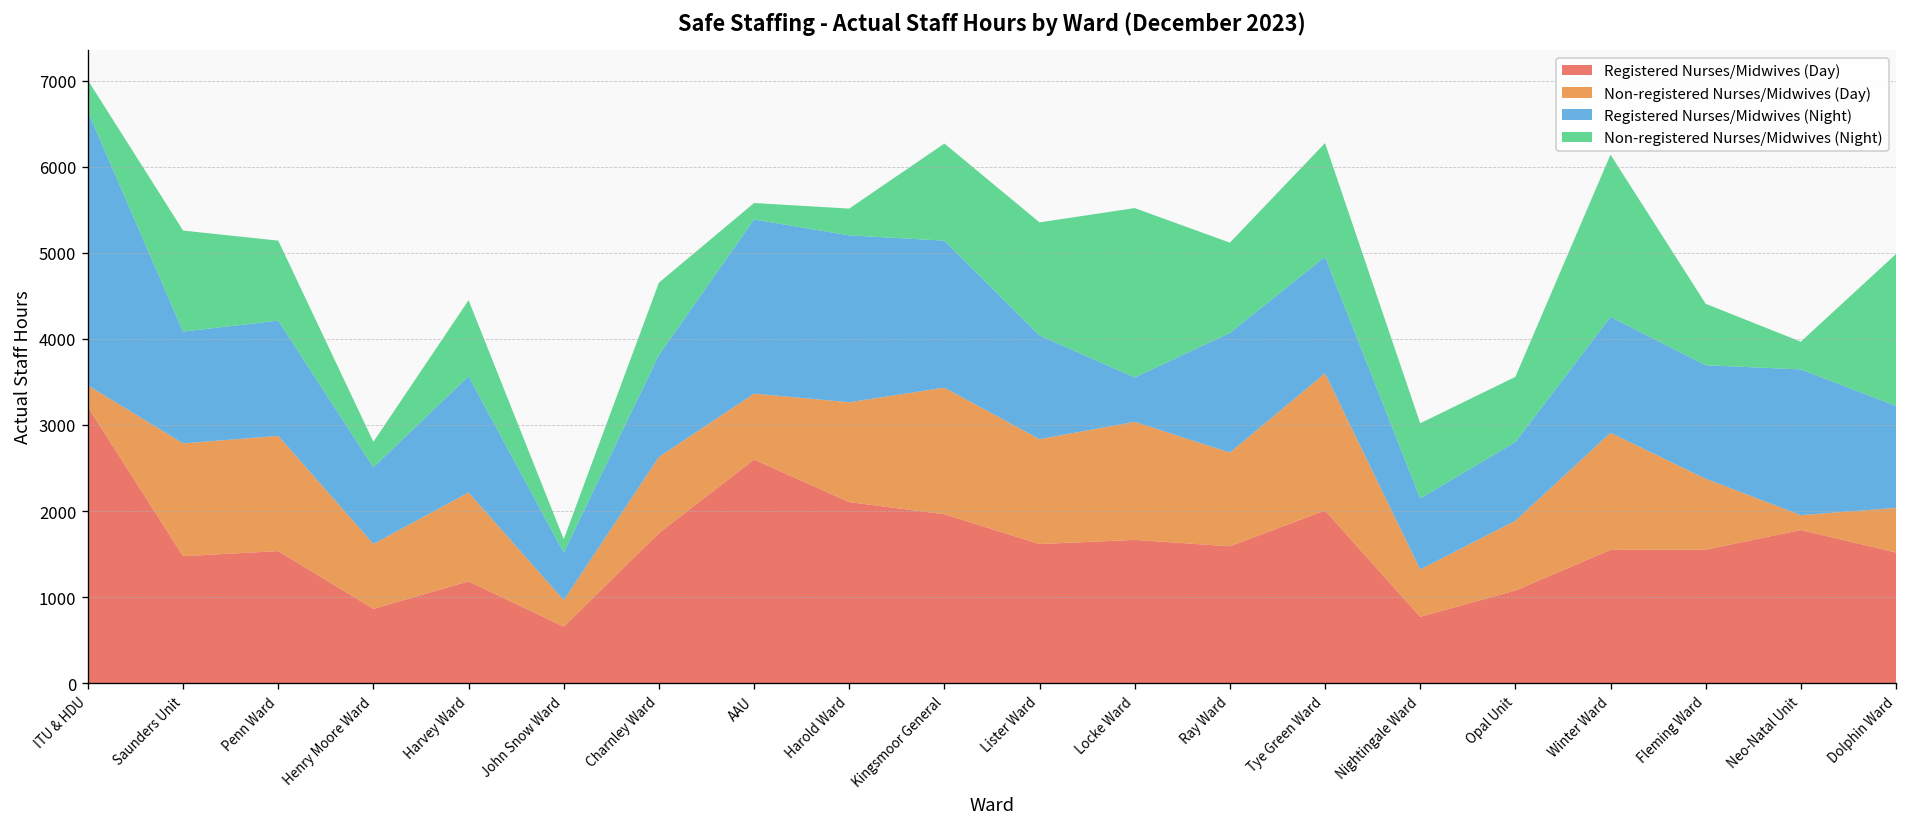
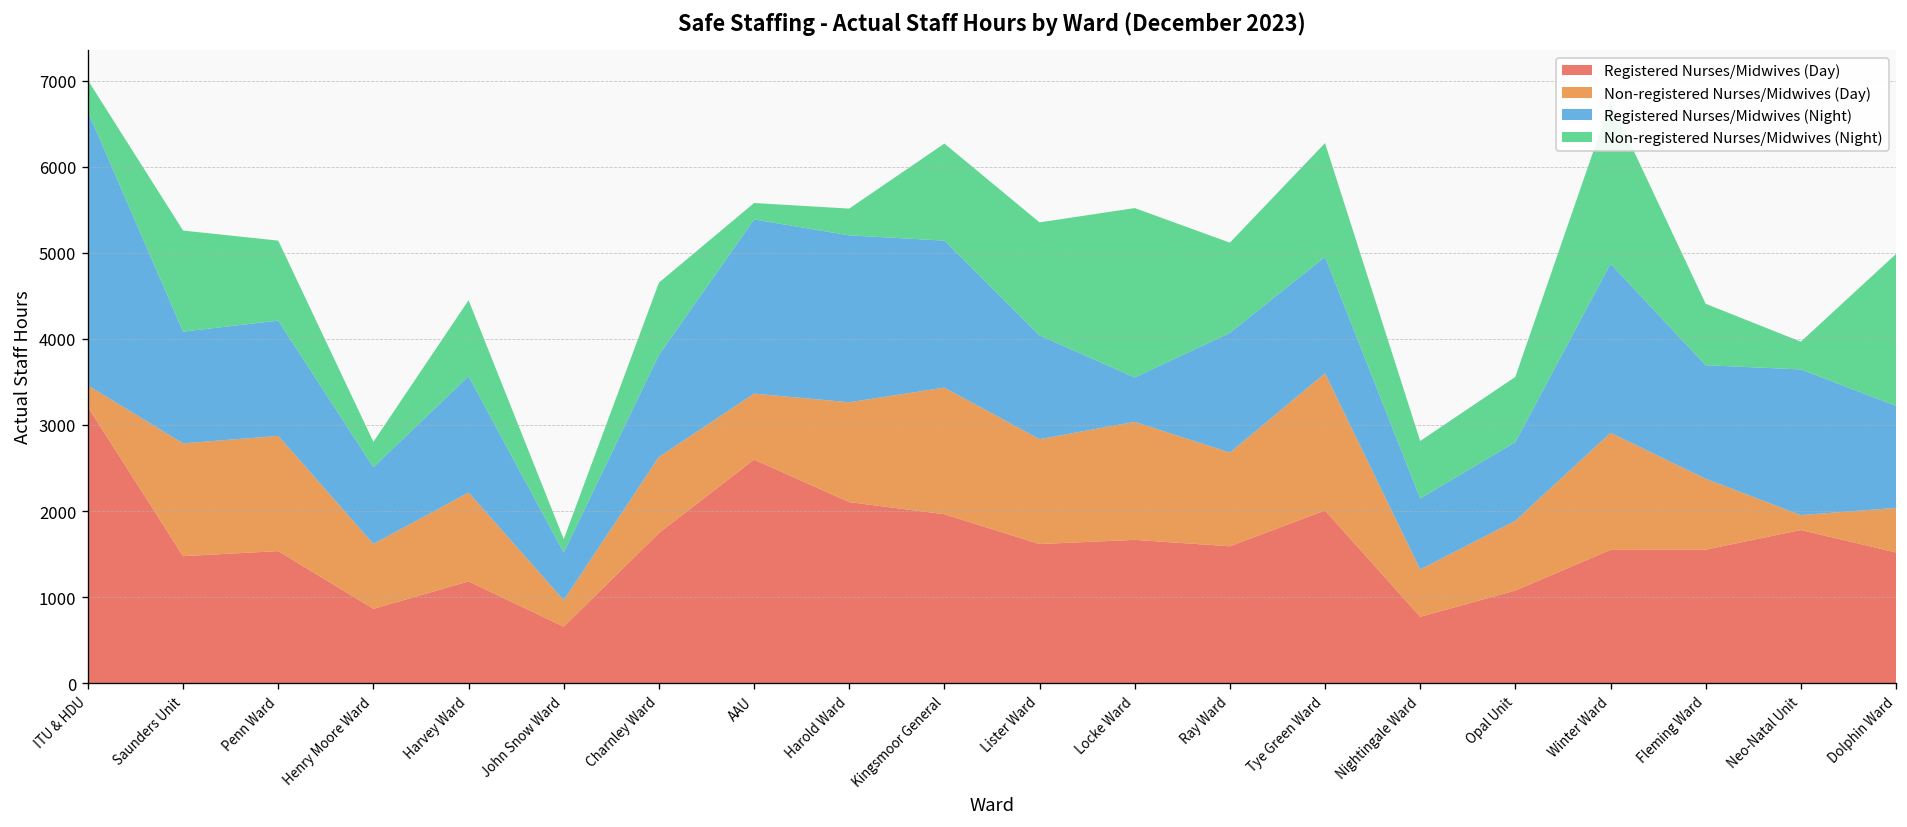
Non-registered Nurses/Midwives (Night), Nightingale Ward: 900 -> 700
Registered Nurses/Midwives (Night), Winter Ward: 1300 -> 2000
